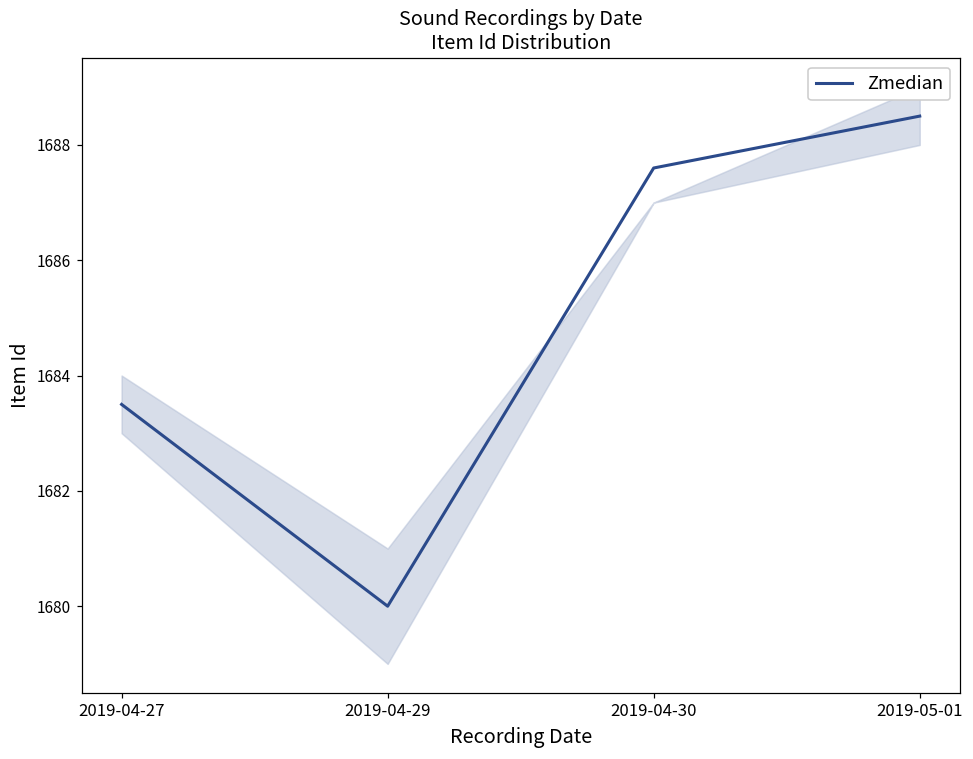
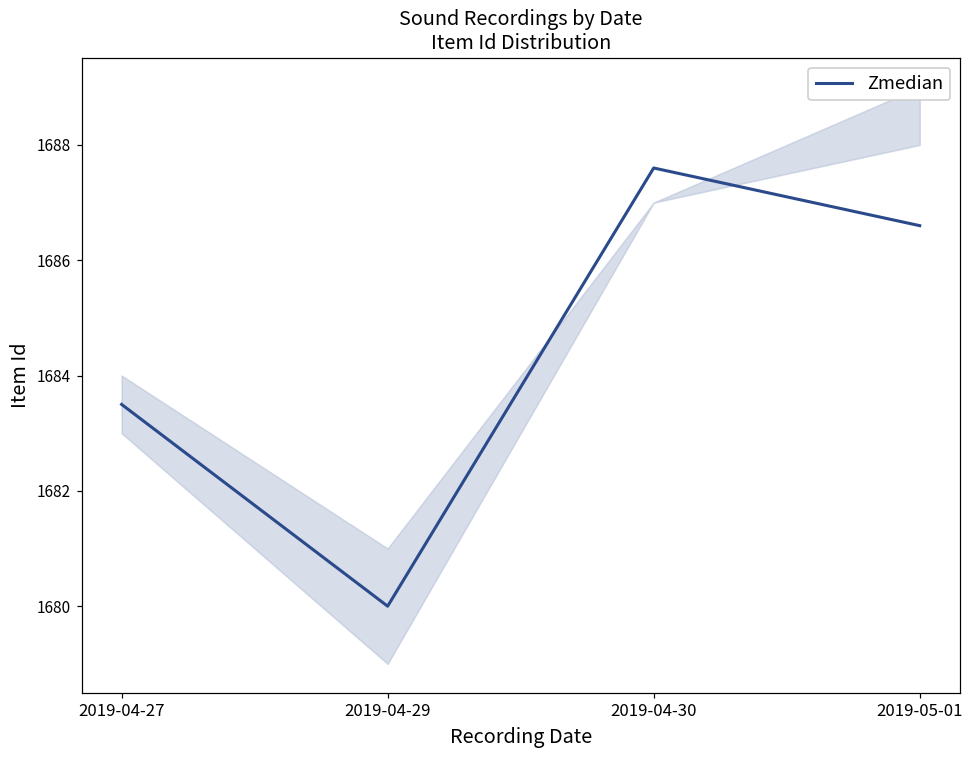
Zmedian, 2019-05-01: 1688.5 -> 1686.6
